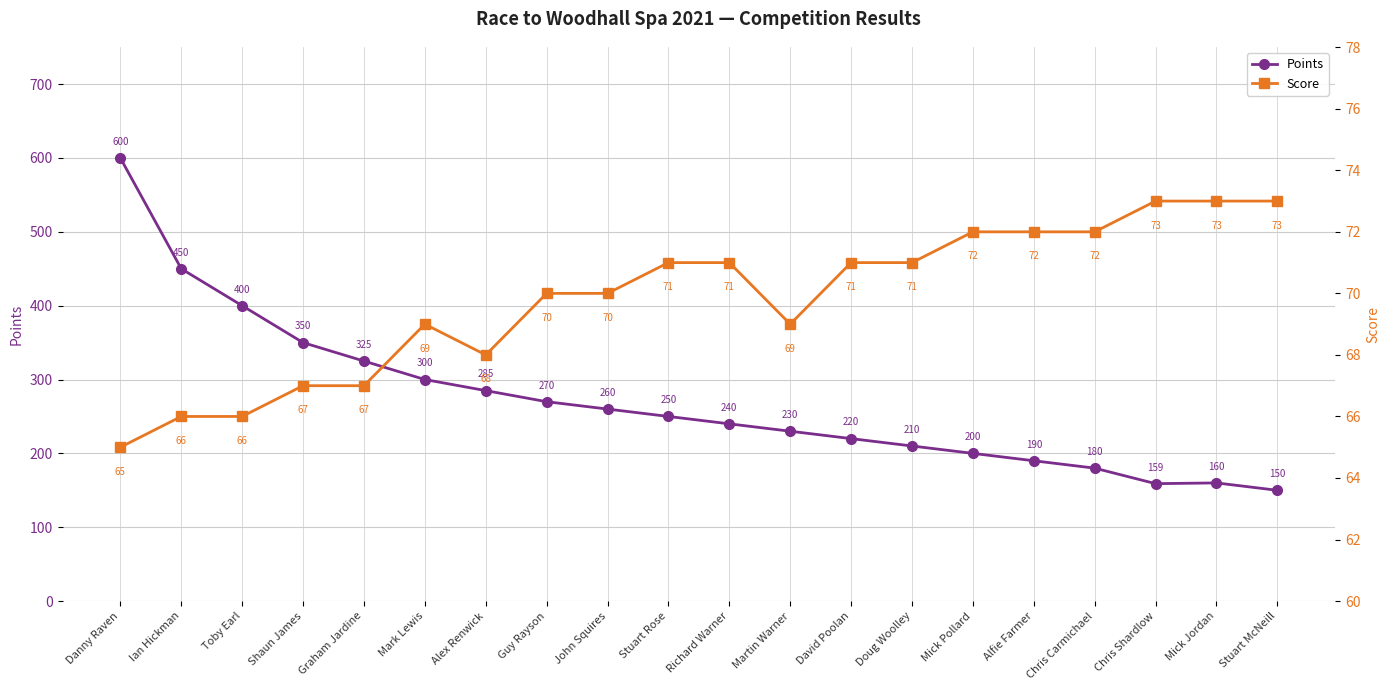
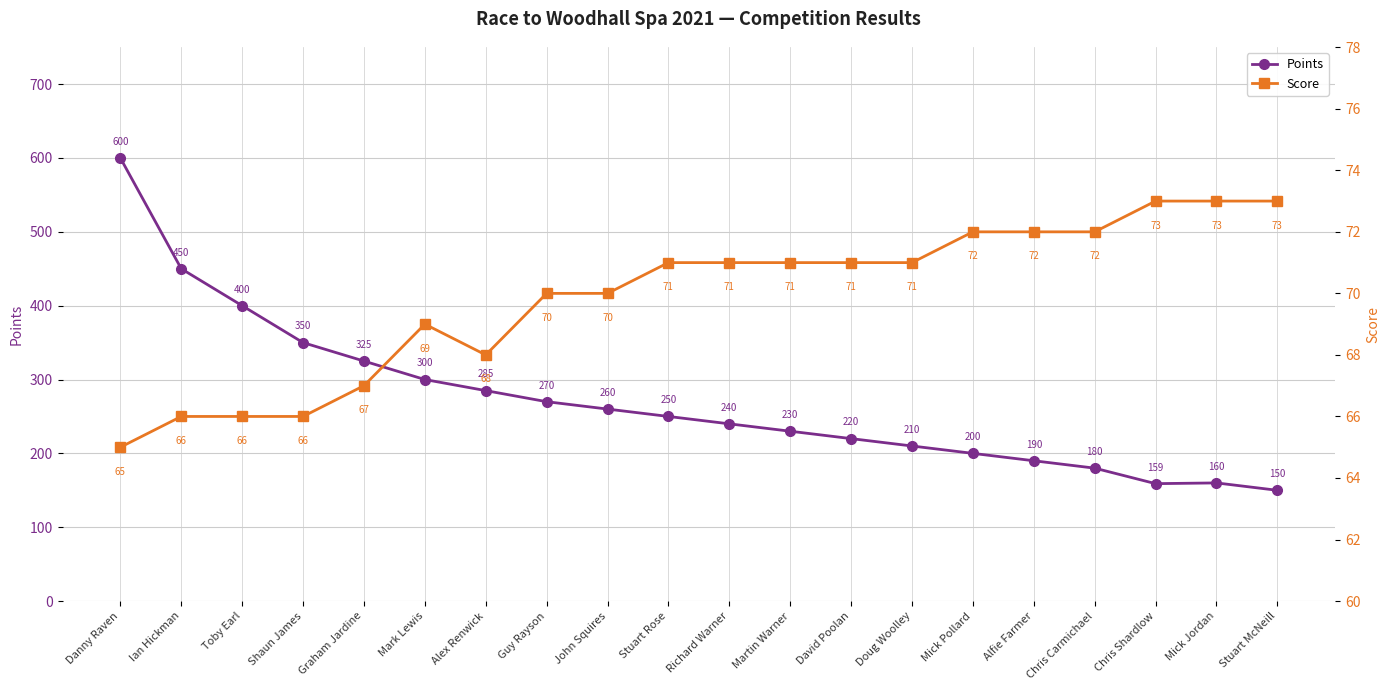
Score, Shaun James: 67 -> 66
Score, Martin Warner: 69 -> 71
